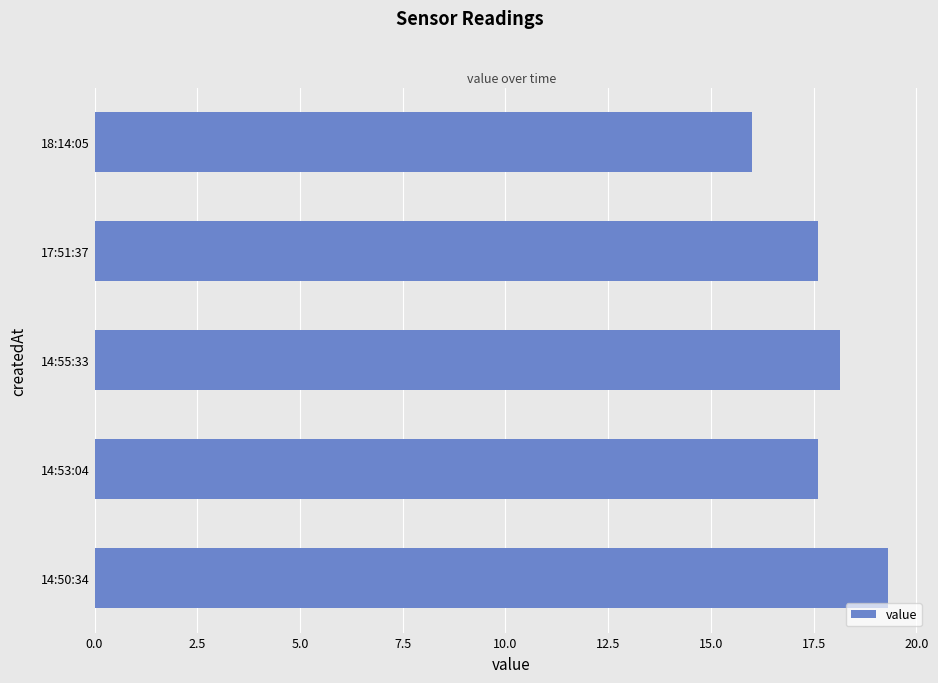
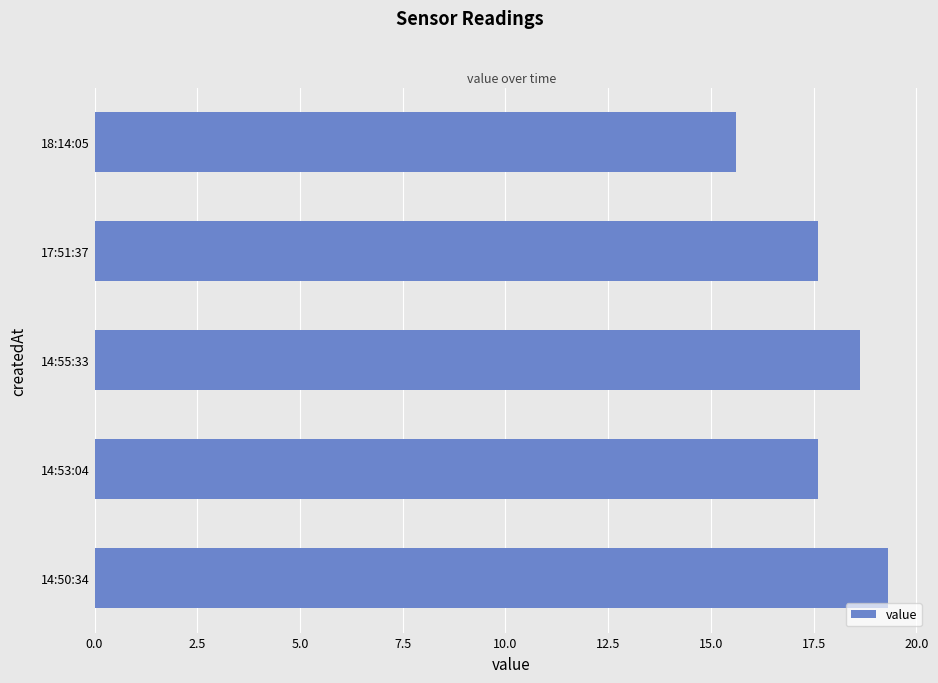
18:14:05: 16.0 -> 15.6
14:55:33: 18.1 -> 18.6
